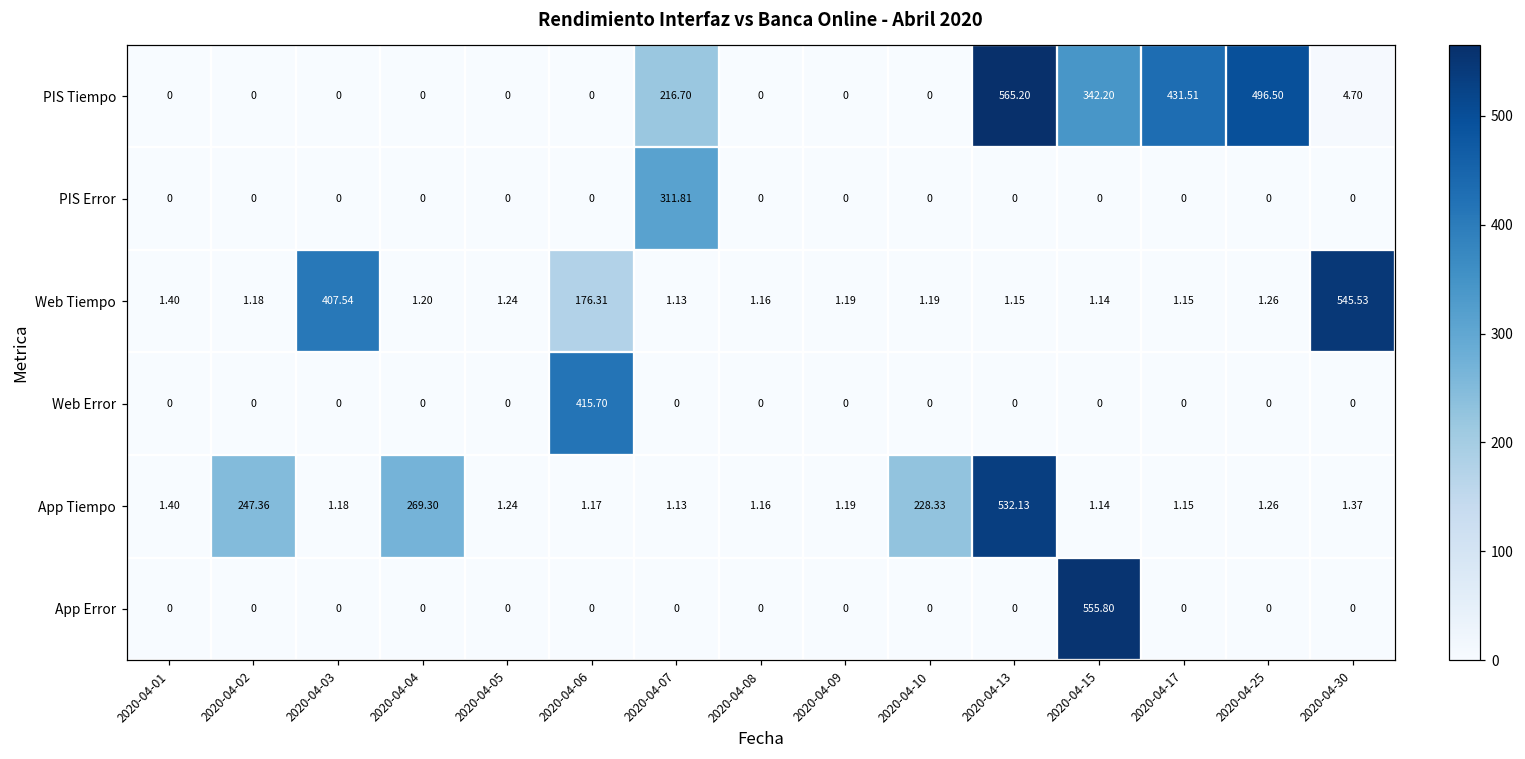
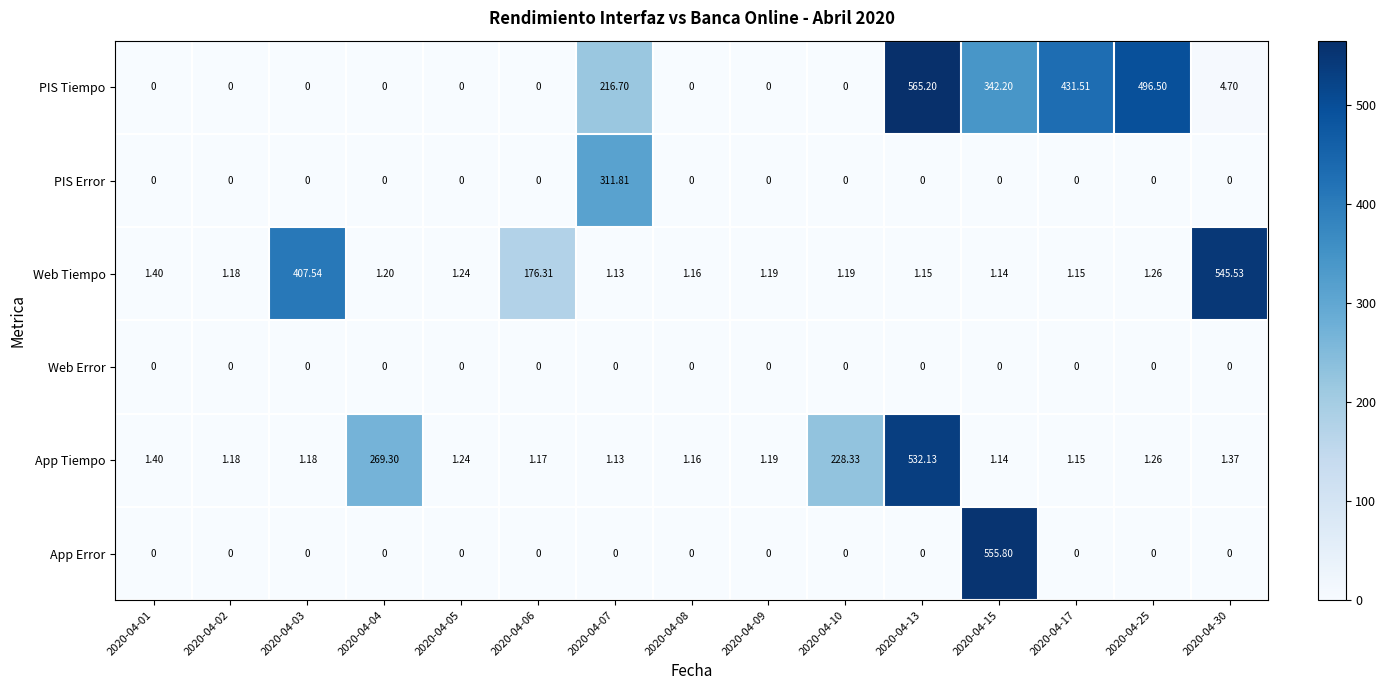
Web Error, 2020-04-06: 415.70 -> 0
App Tiempo, 2020-04-02: 247.36 -> 1.18
